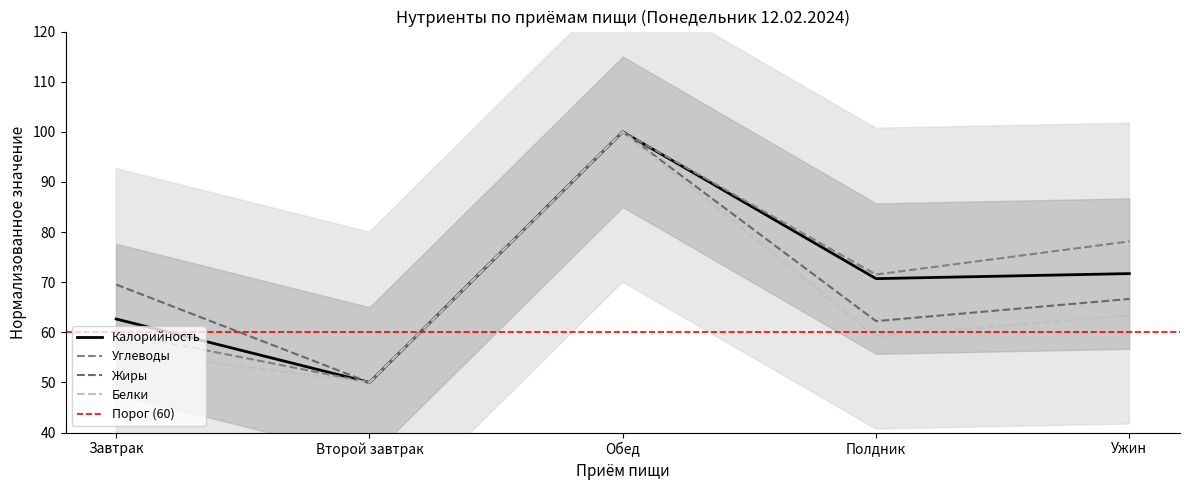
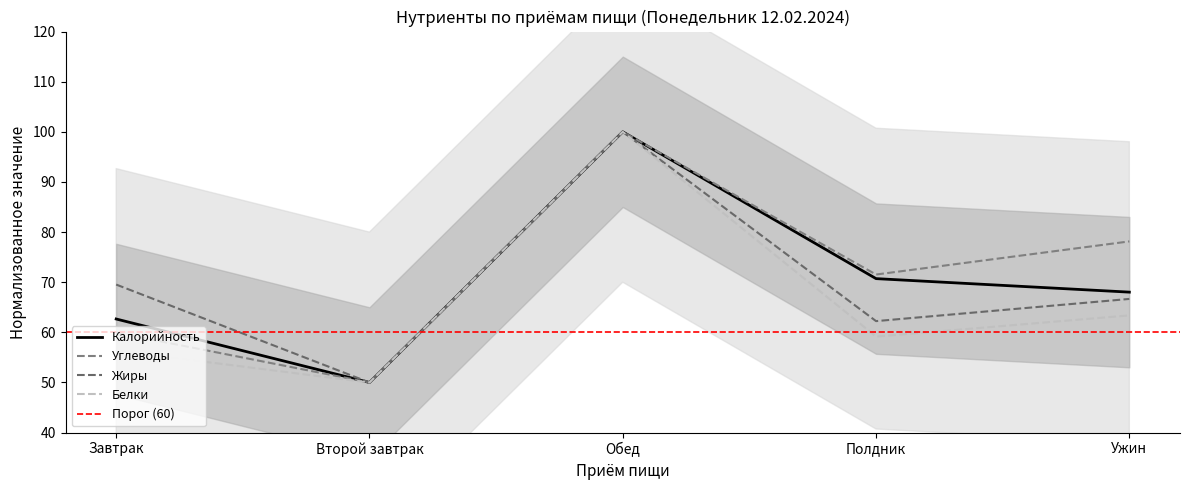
Калорийность, Ужин: 72 -> 68
